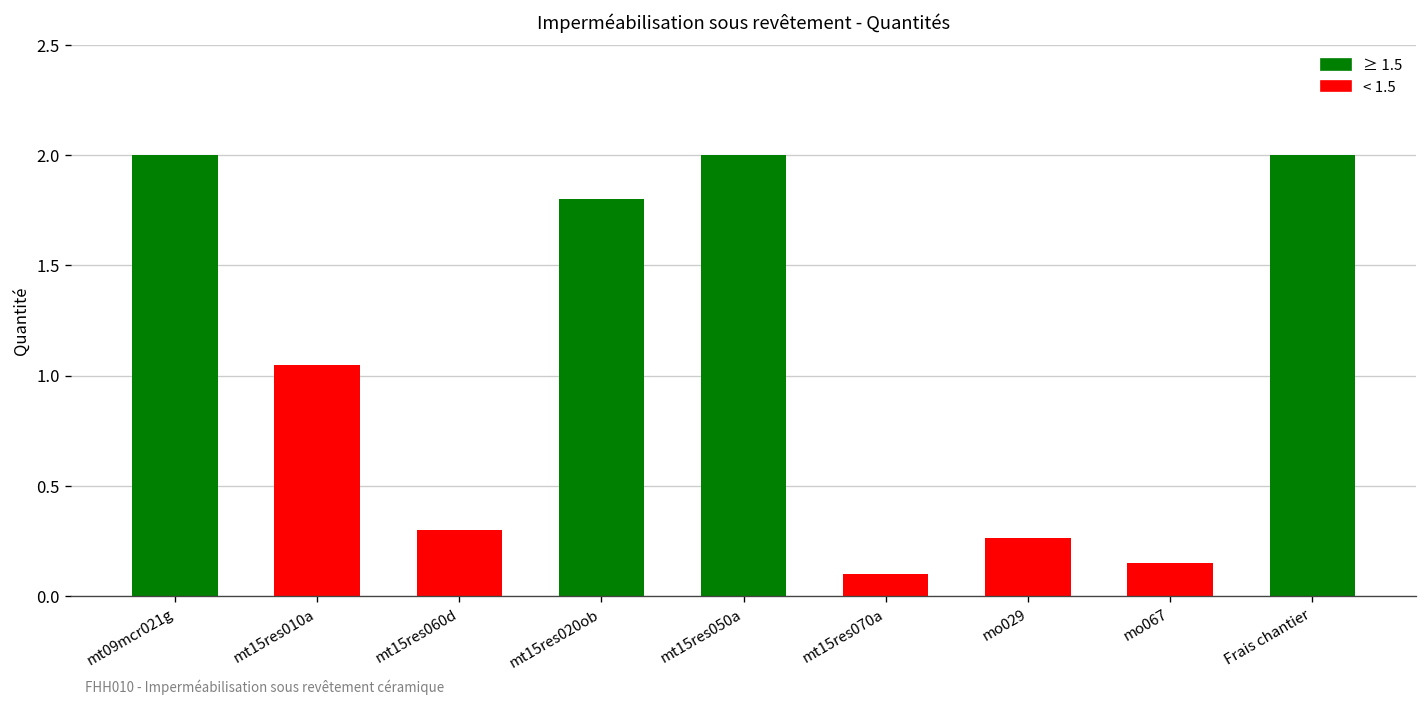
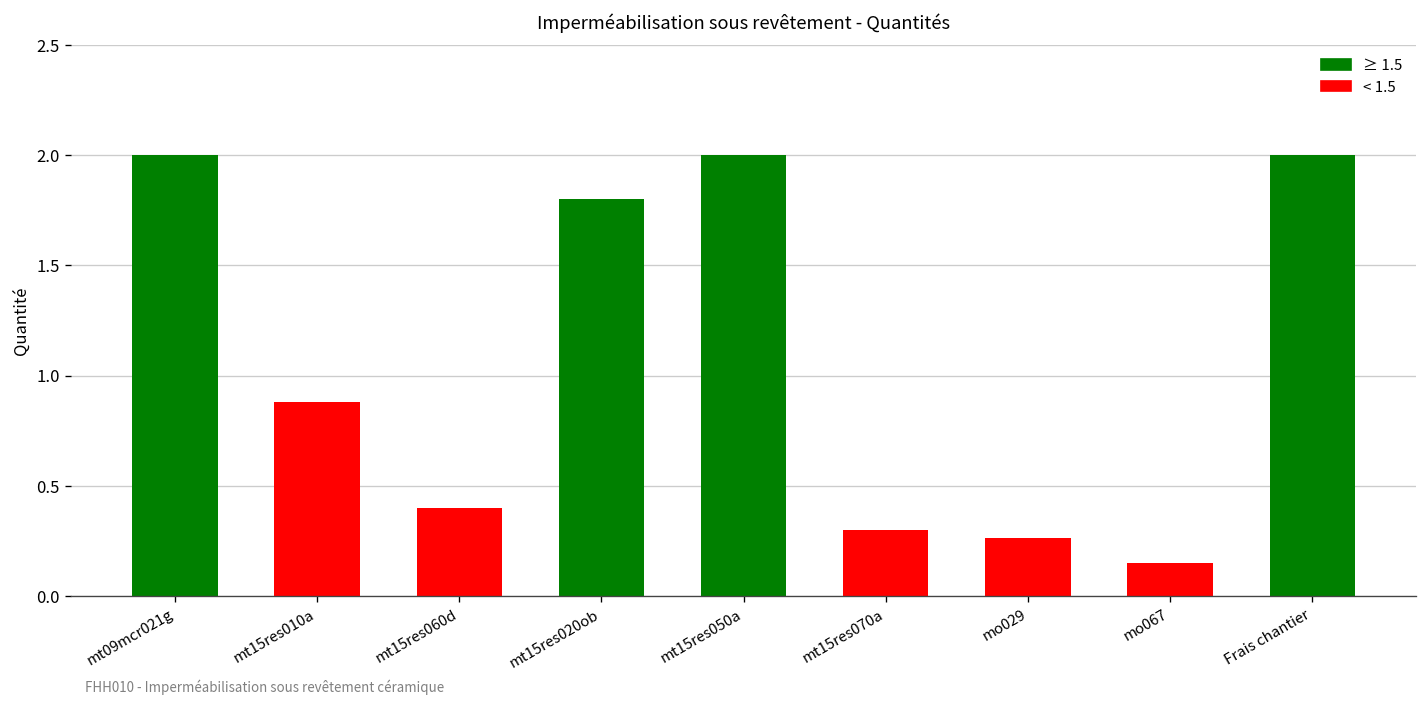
mt15res010a: 1.05 -> 0.88
mt15res060d: 0.3 -> 0.4
mt15res070a: 0.1 -> 0.3
